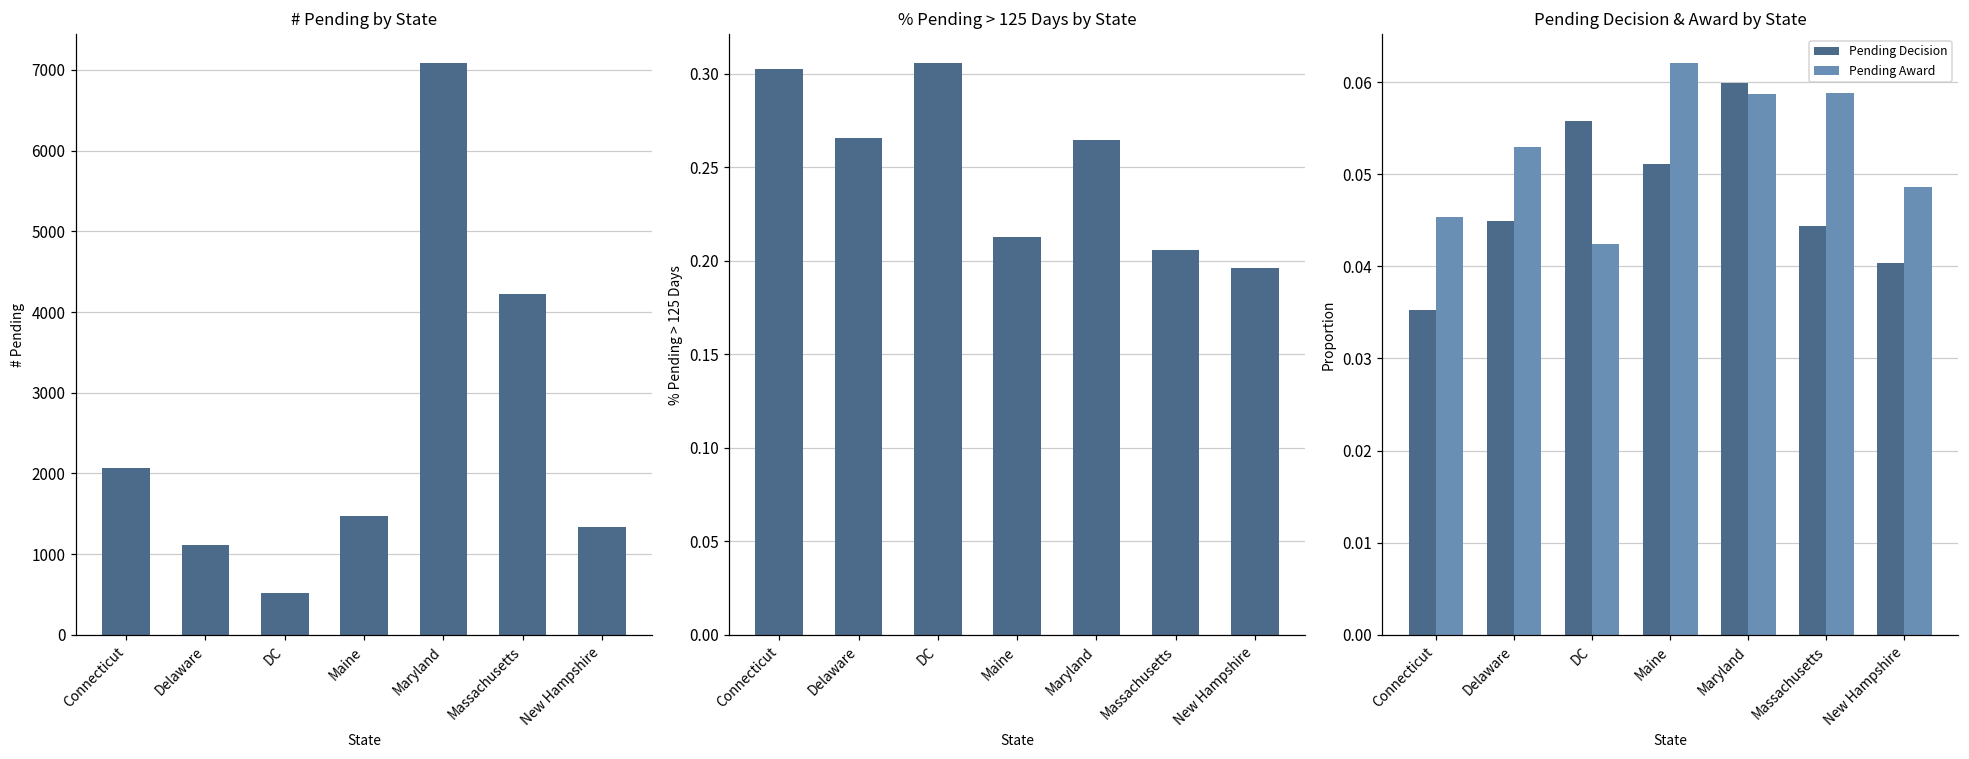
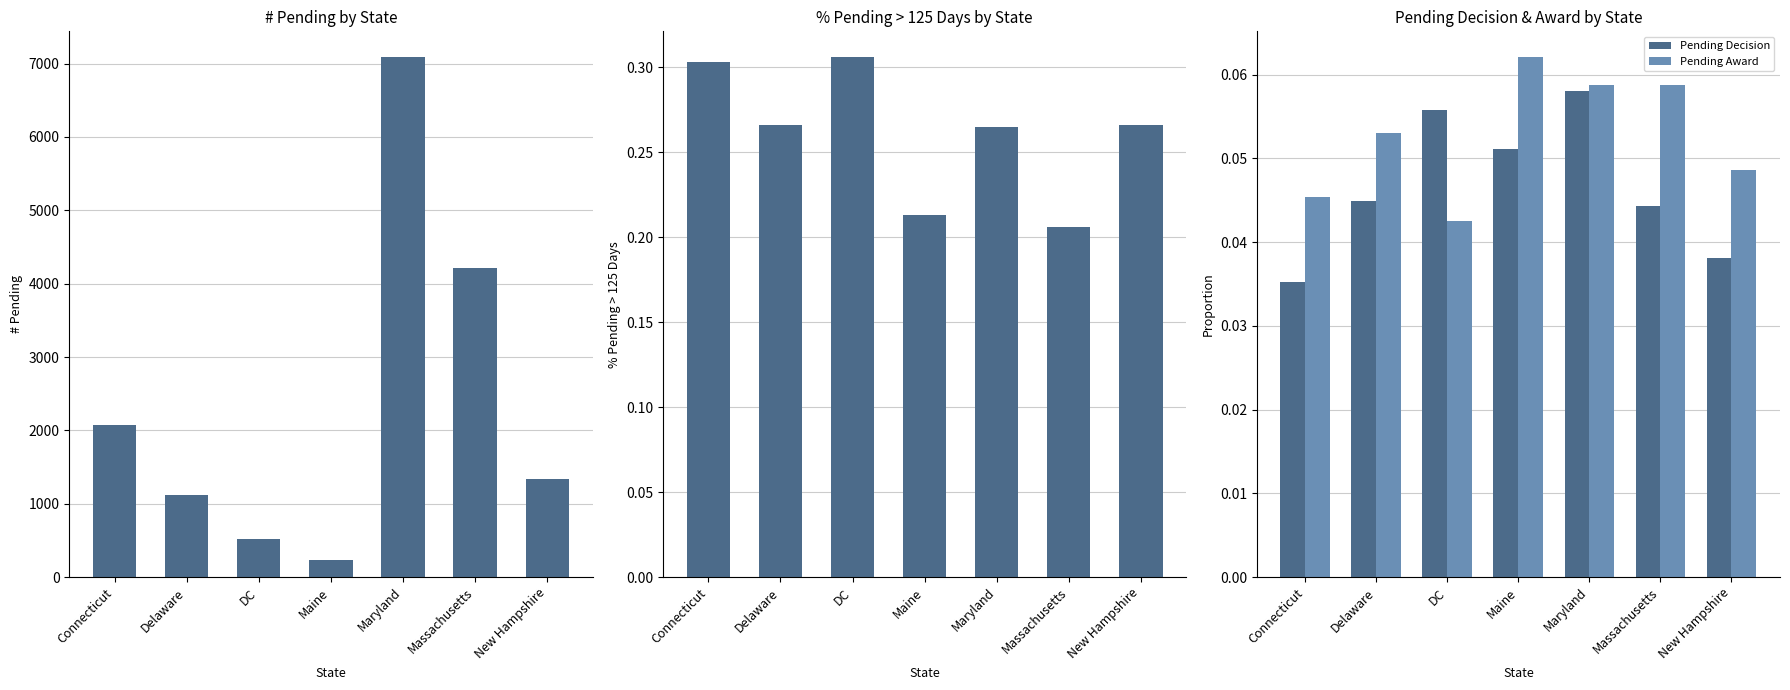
# Pending by State, Maine: 1500 -> 200
% Pending > 125 Days by State, New Hampshire: 0.196 -> 0.266
Pending Decision & Award by State, Pending Decision, Maryland: 0.060 -> 0.058
Pending Decision & Award by State, Pending Decision, New Hampshire: 0.040 -> 0.038
